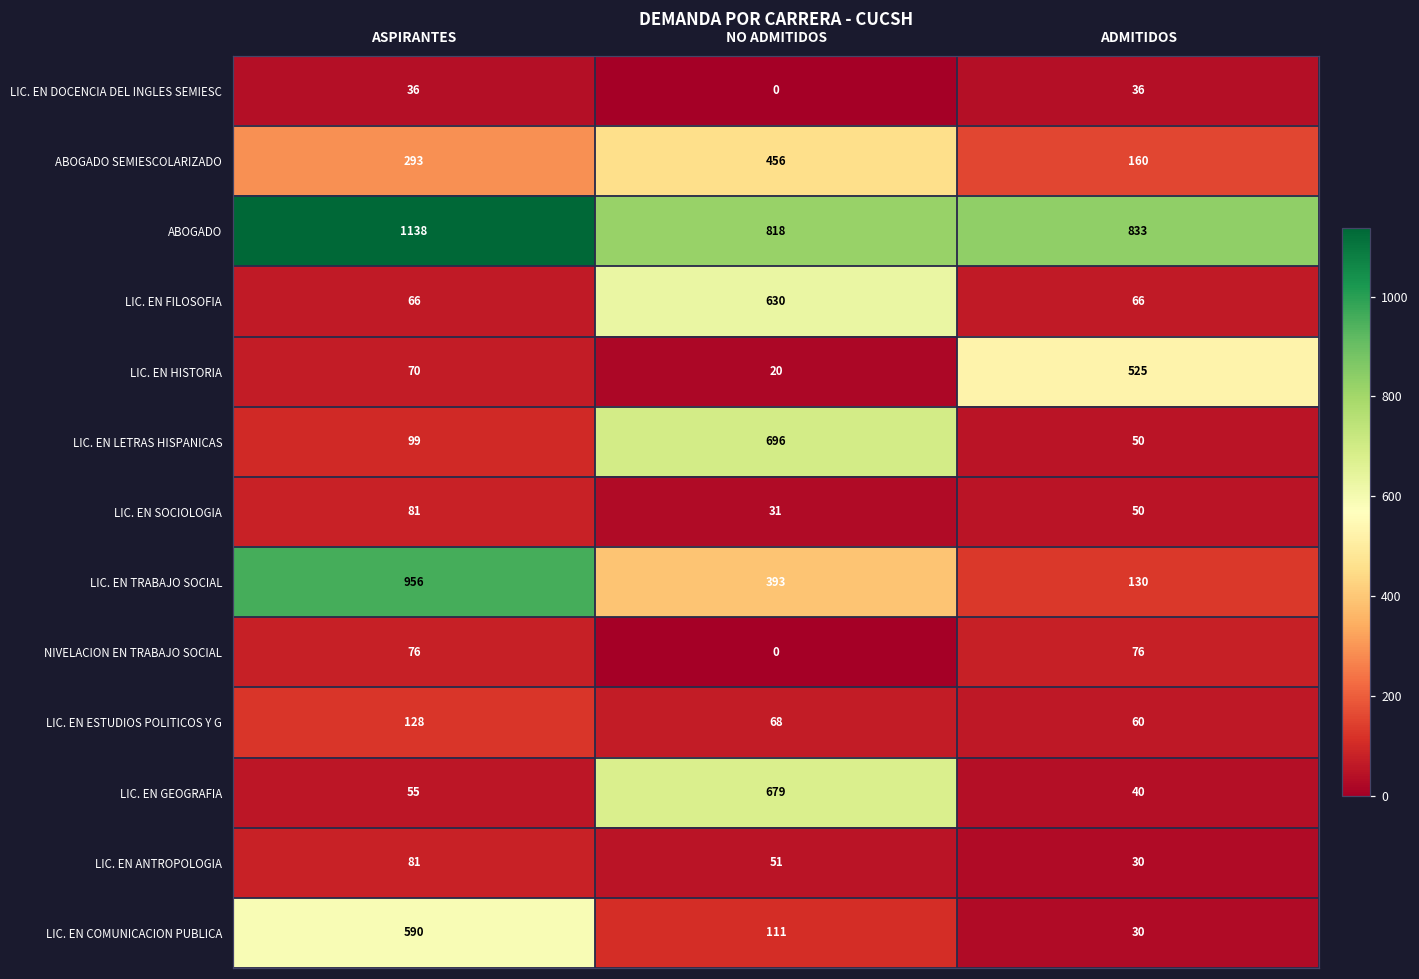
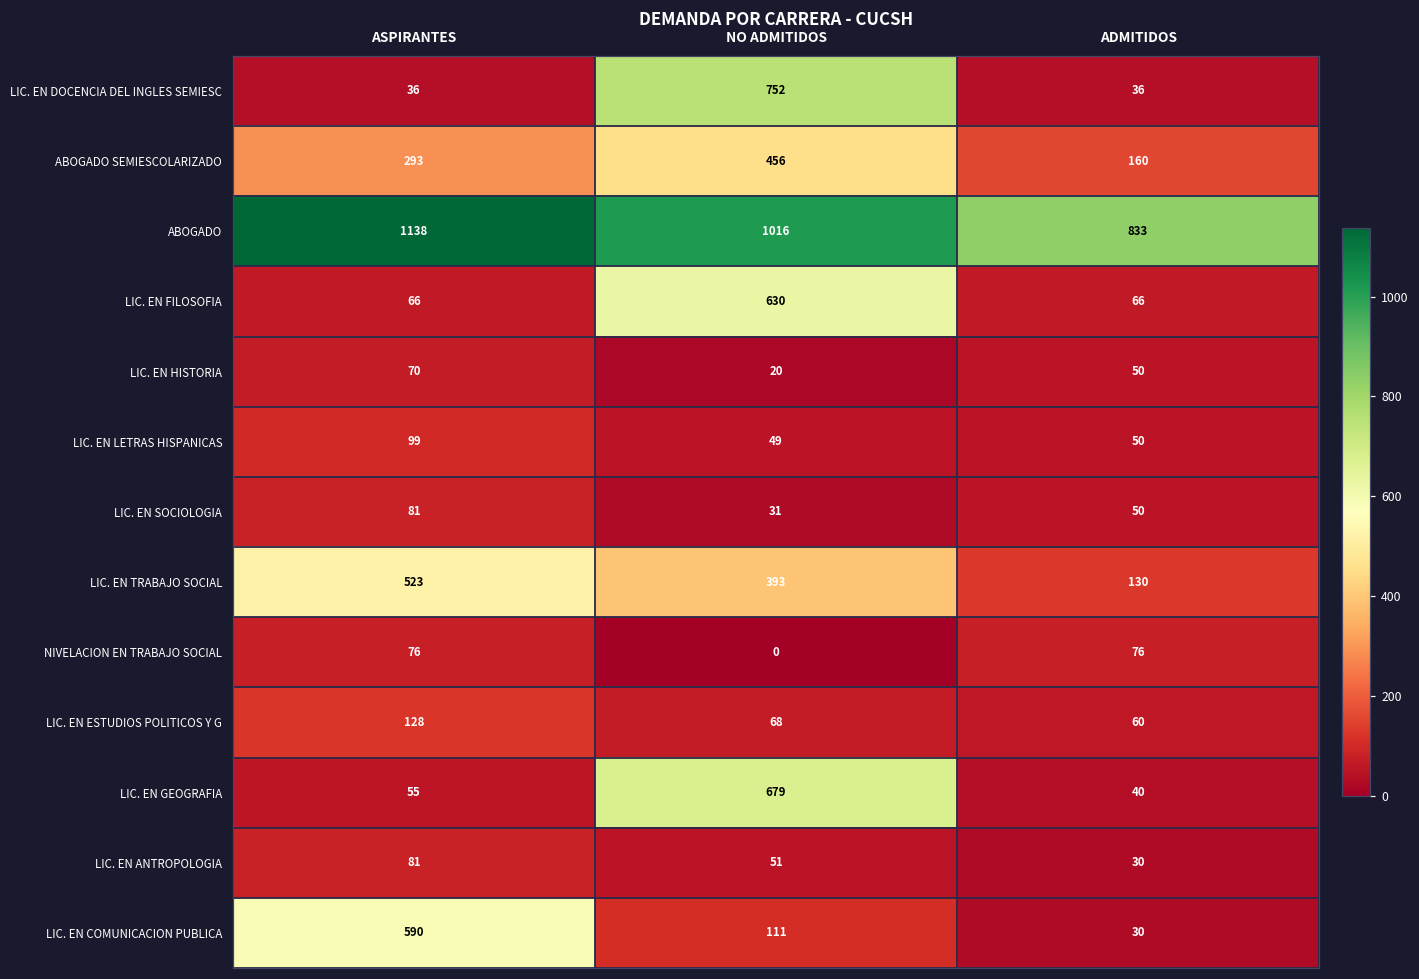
LIC. EN DOCENCIA DEL INGLES SEMIESC, NO ADMITIDOS: 0 -> 752
ABOGADO, NO ADMITIDOS: 818 -> 1016
LIC. EN HISTORIA, ADMITIDOS: 525 -> 50
LIC. EN LETRAS HISPANICAS, NO ADMITIDOS: 696 -> 49
LIC. EN TRABAJO SOCIAL, ASPIRANTES: 956 -> 523
